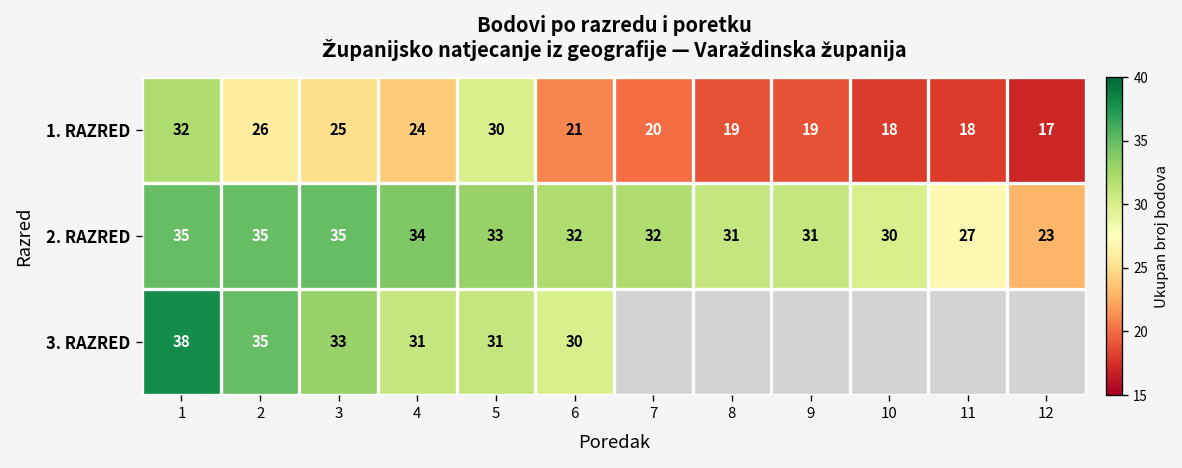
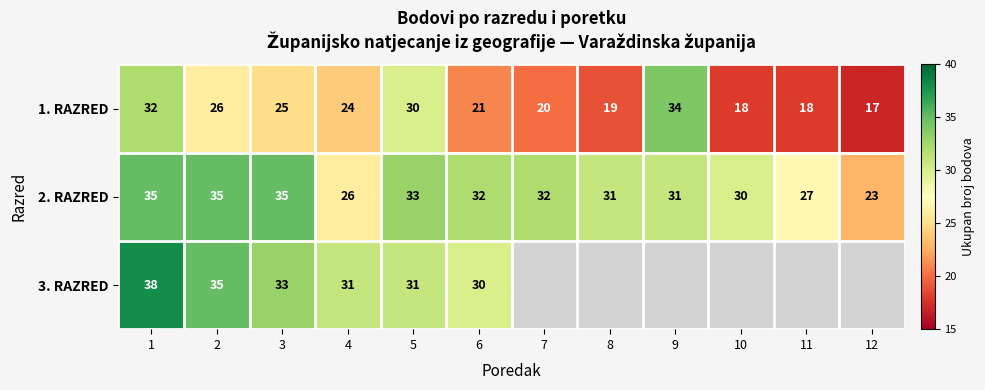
1. RAZRED, 9: 19 -> 34
2. RAZRED, 4: 34 -> 26
